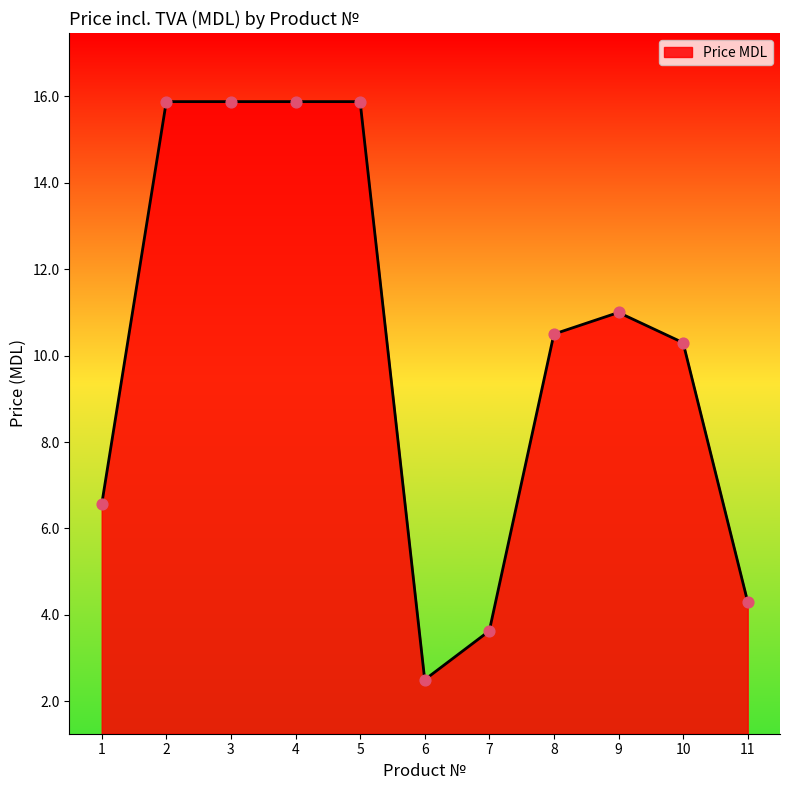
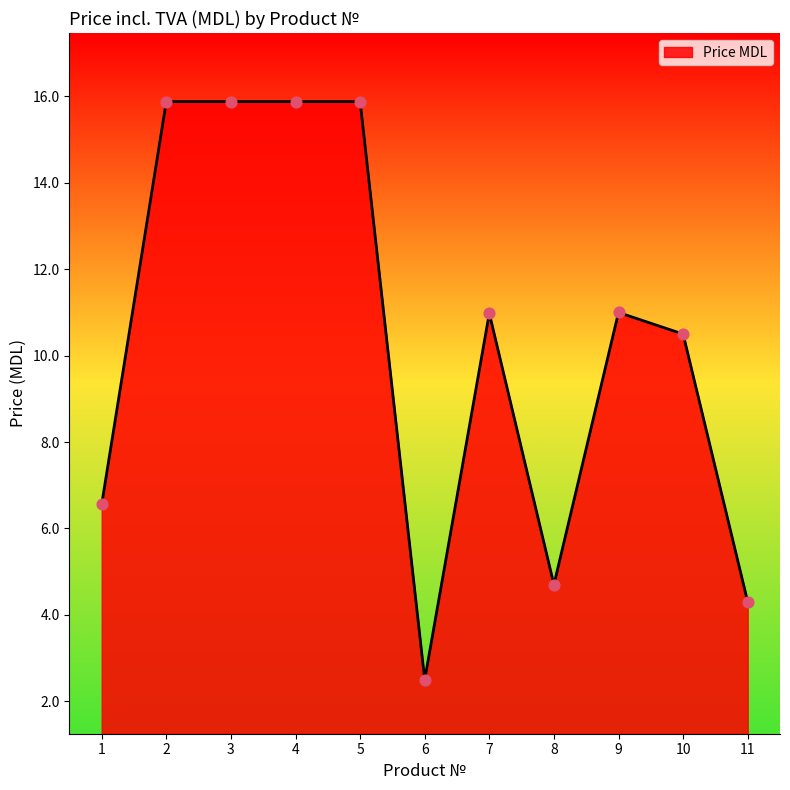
7: 3.6 -> 11.0
8: 10.5 -> 4.7
10: 10.3 -> 10.5
